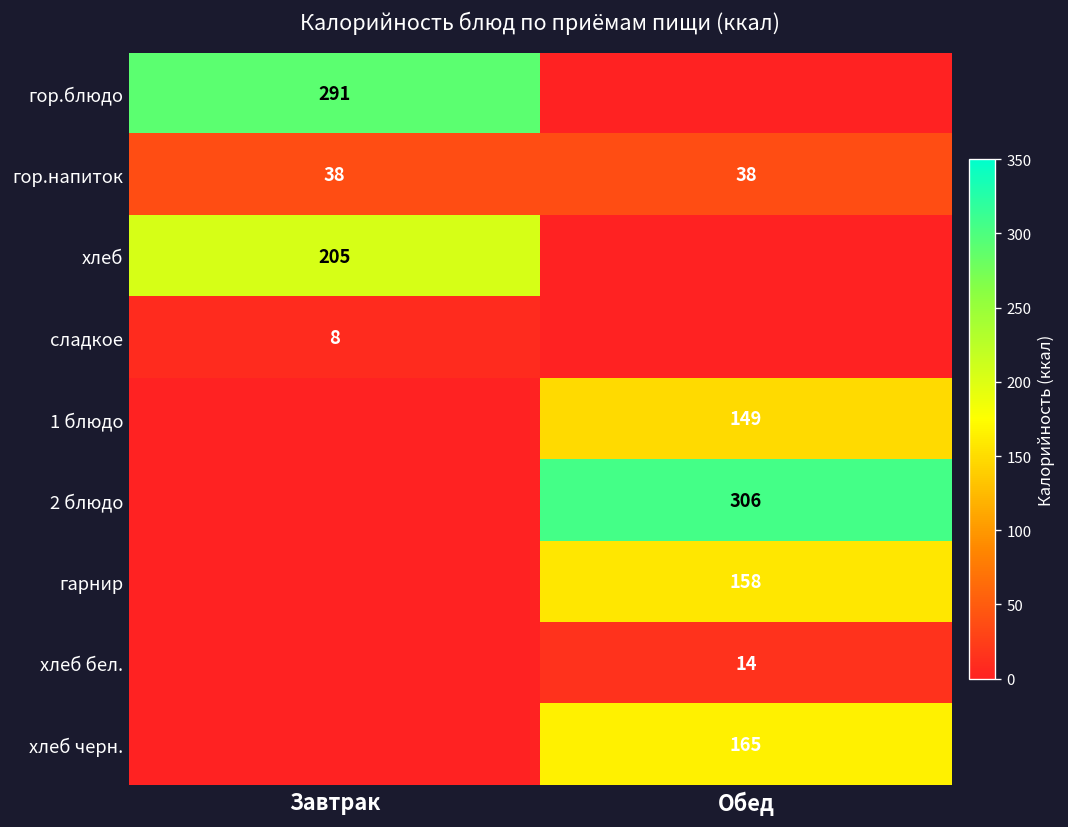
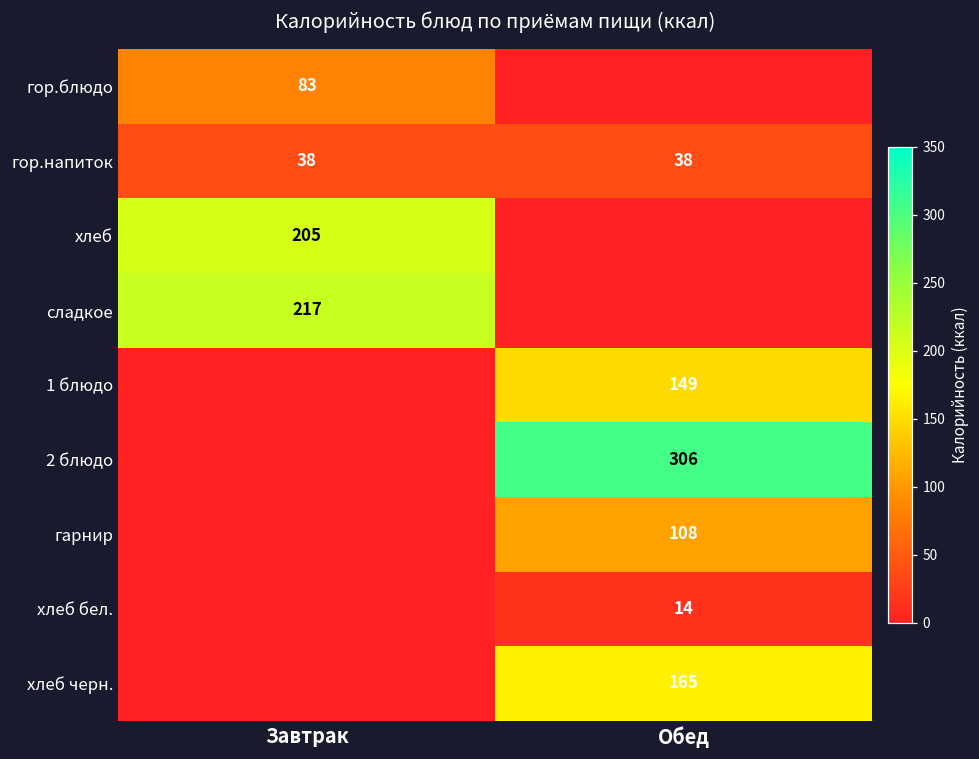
гор.блюдо, Завтрак: 291 -> 83
сладкое, Завтрак: 8 -> 217
гарнир, Обед: 158 -> 108
